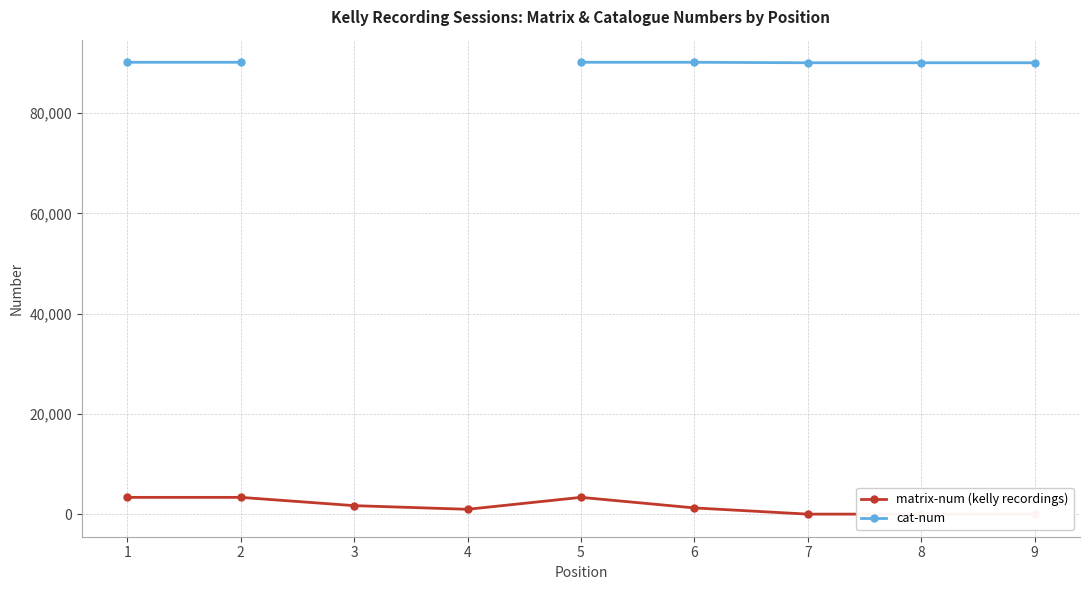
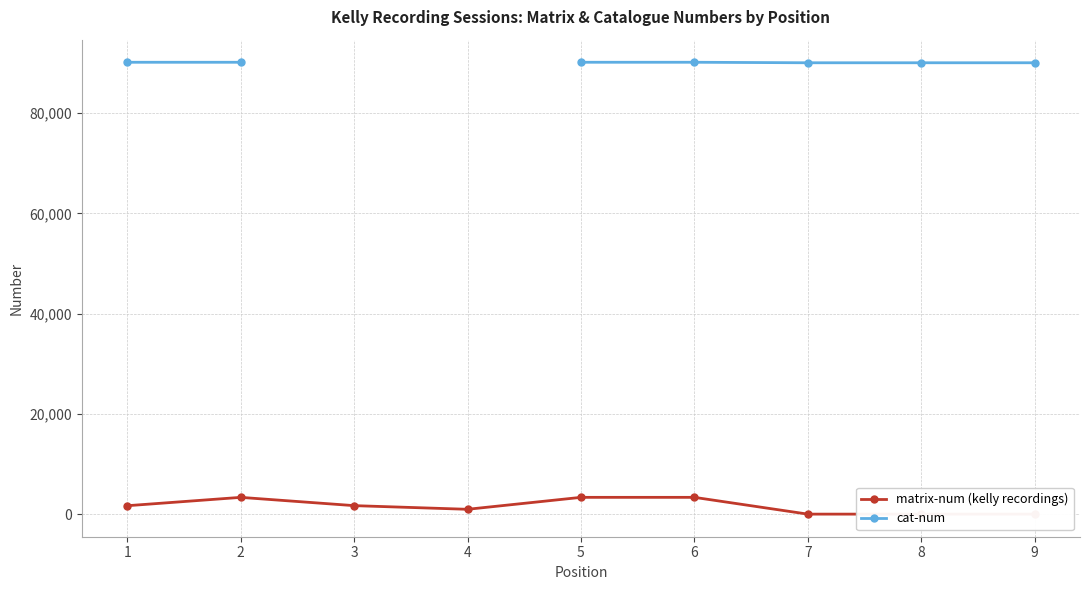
matrix-num (kelly recordings), 1: 3,000 -> 2,000
matrix-num (kelly recordings), 6: 1,000 -> 3,000
